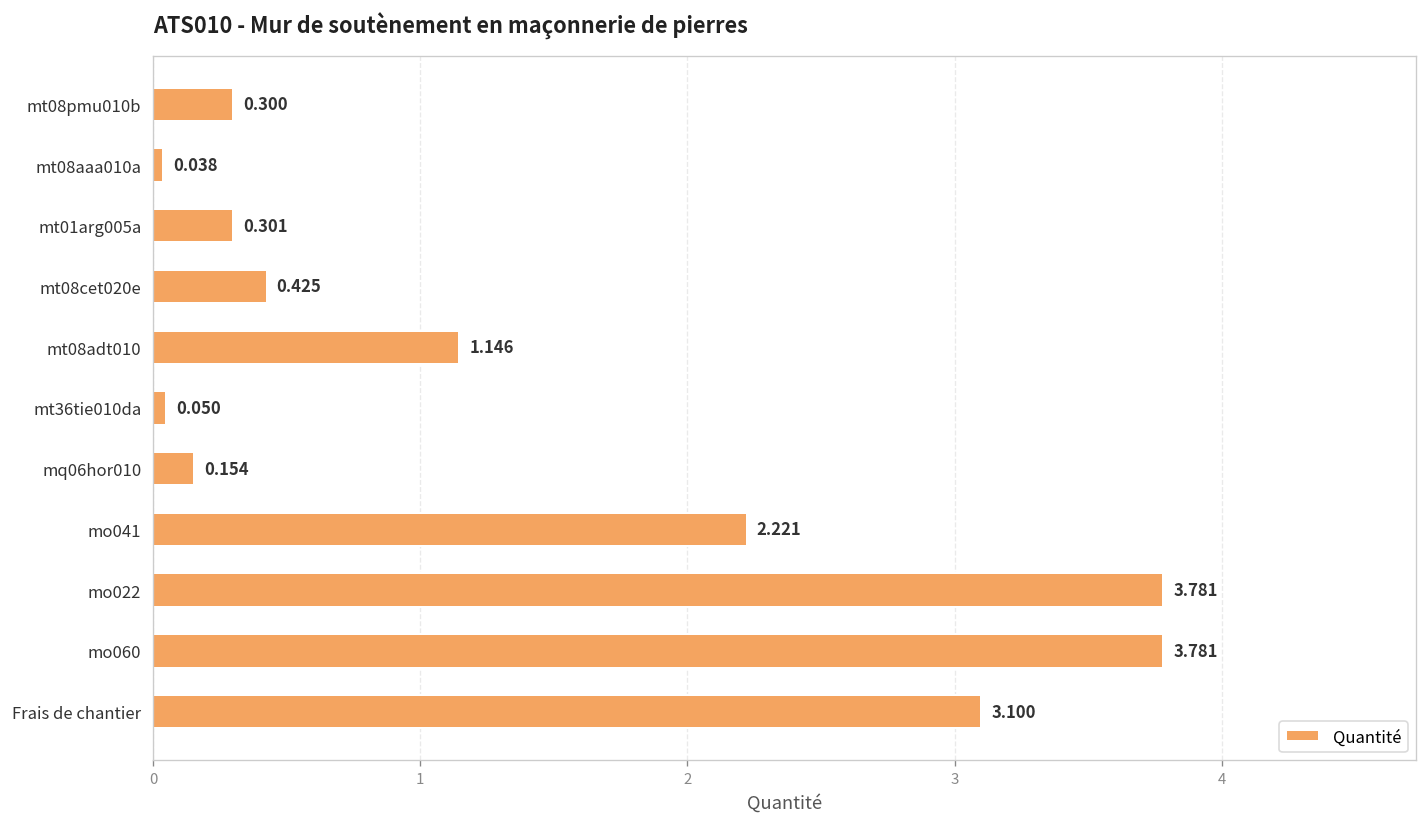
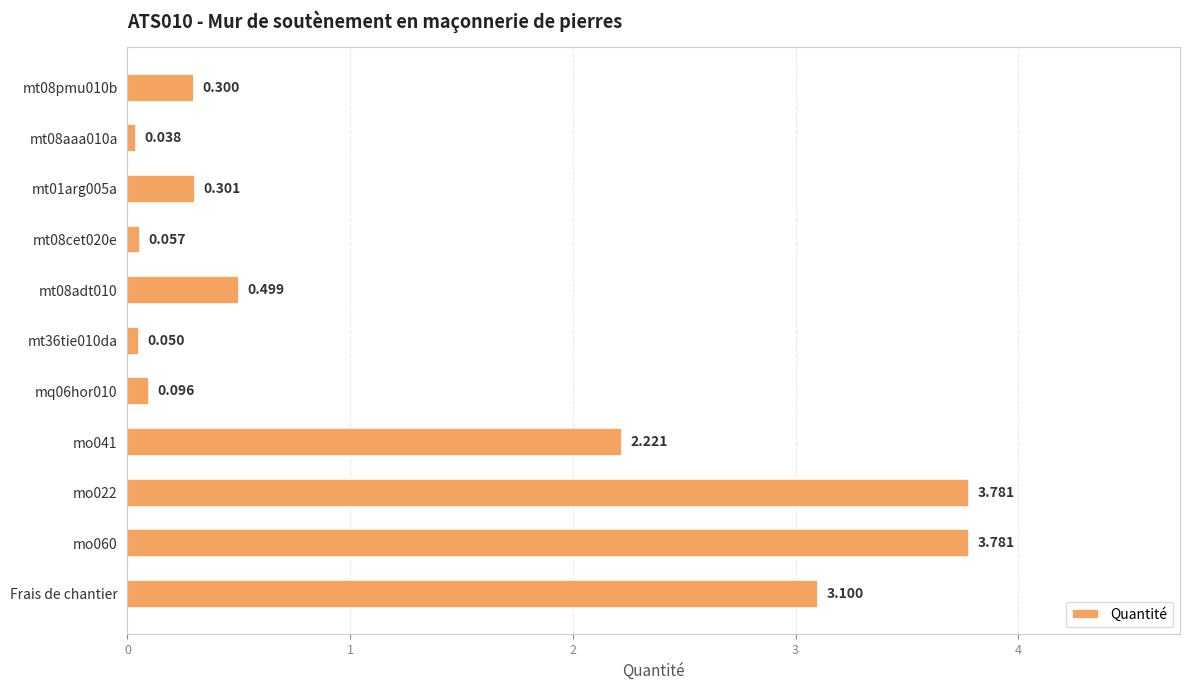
mt08cet020e: 0.425 -> 0.057
mt08adt010: 1.146 -> 0.499
mq06hor010: 0.154 -> 0.096
